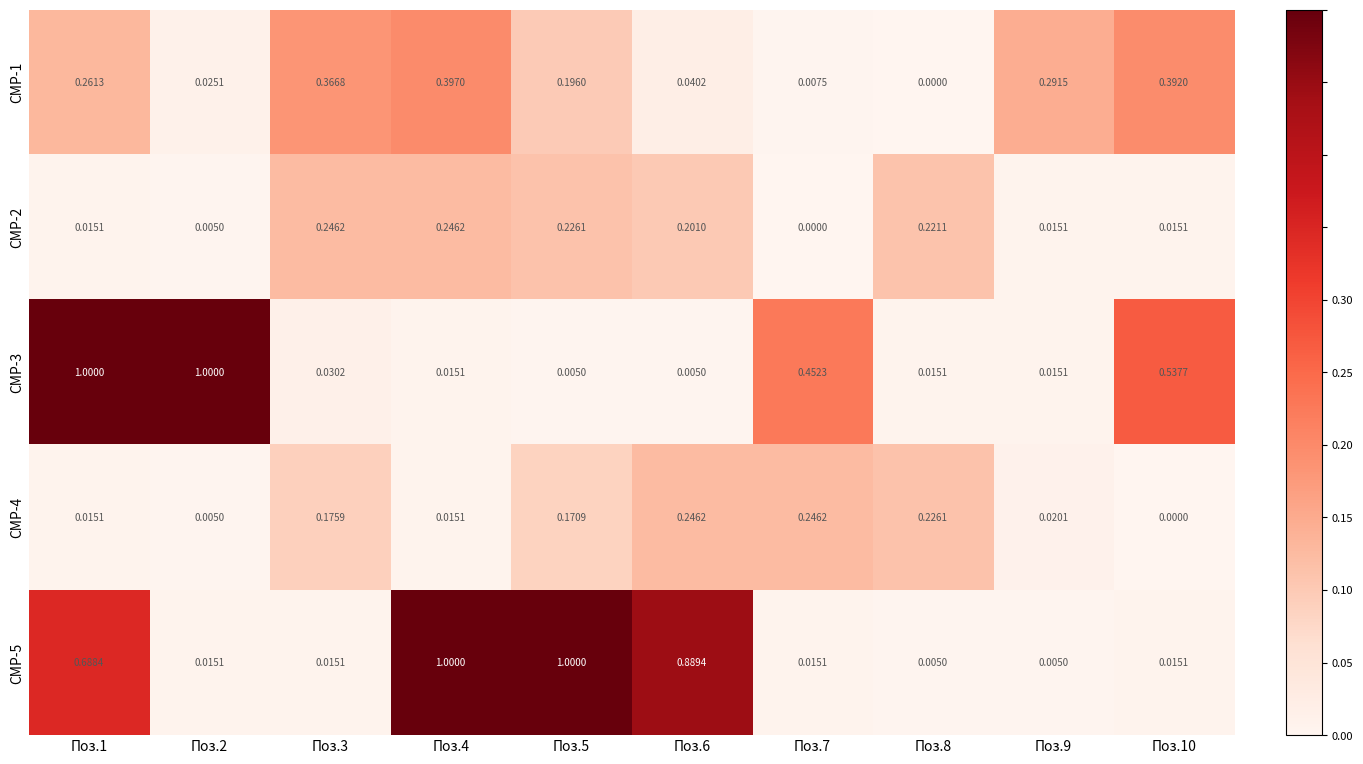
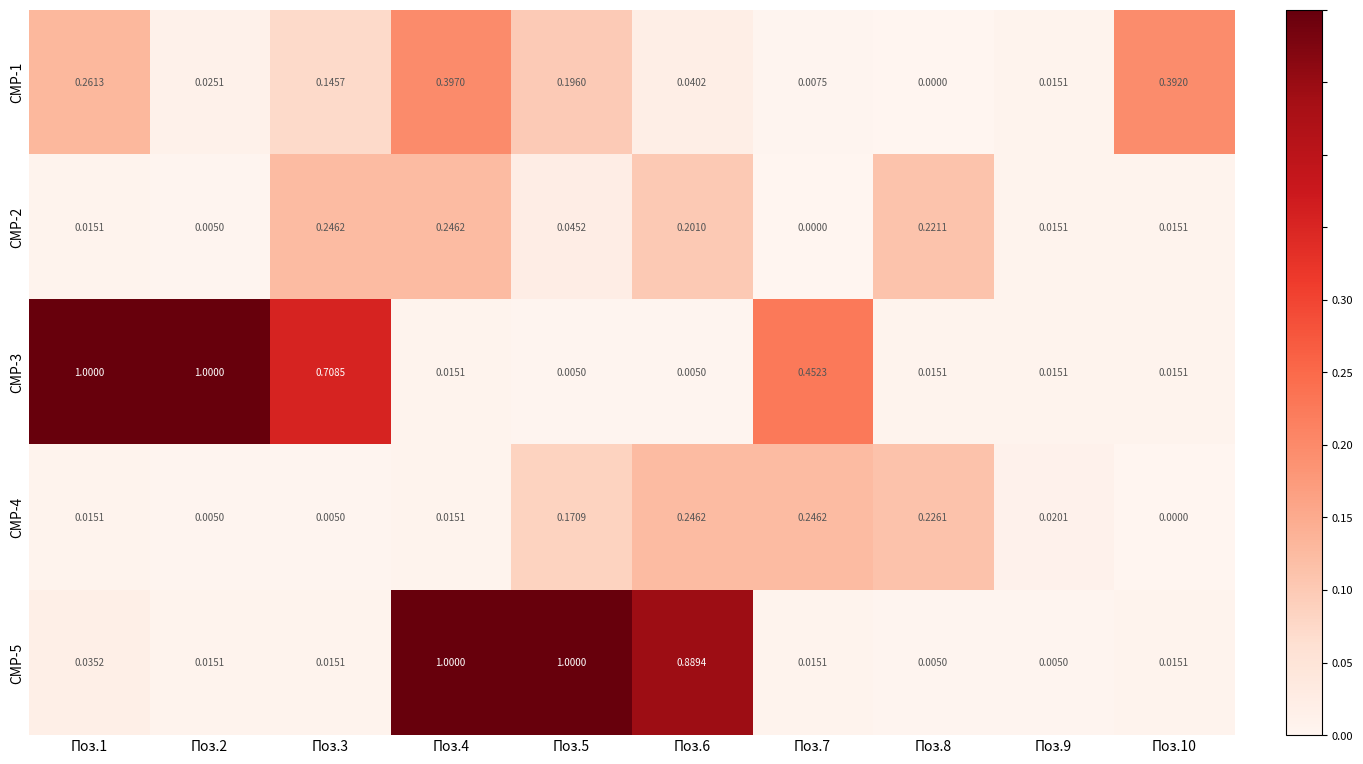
СМР-1, Поз.3: 0.3668 -> 0.1457
СМР-1, Поз.9: 0.2915 -> 0.0151
СМР-2, Поз.5: 0.2261 -> 0.0452
СМР-3, Поз.3: 0.0302 -> 0.7085
СМР-3, Поз.10: 0.5377 -> 0.0151
СМР-4, Поз.3: 0.1759 -> 0.0050
СМР-5, Поз.1: 0.6884 -> 0.0352
